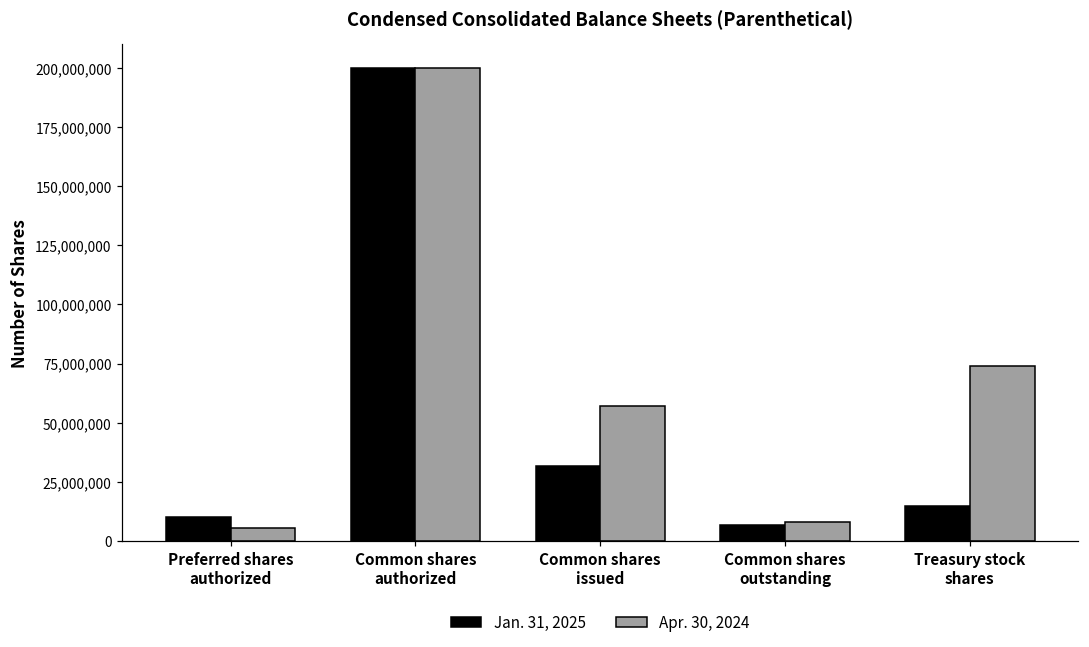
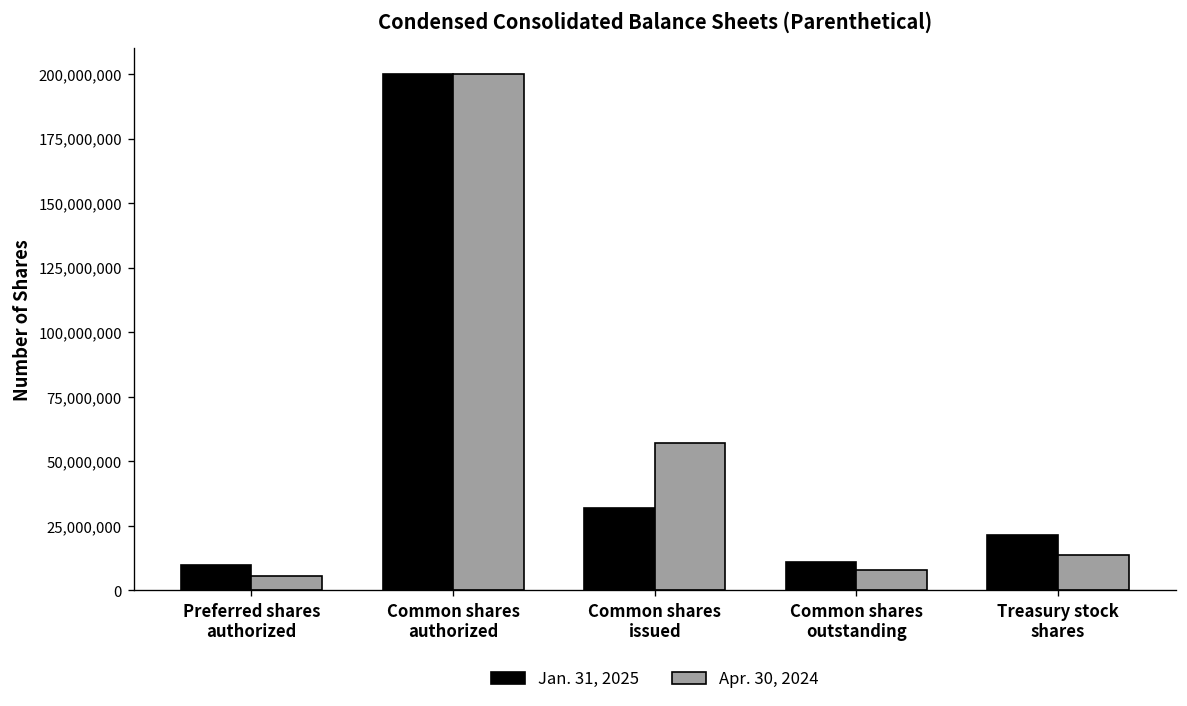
Jan. 31, 2025, Common shares outstanding: 7,000,000 -> 11,000,000
Jan. 31, 2025, Treasury stock shares: 15,000,000 -> 21,000,000
Apr. 30, 2024, Treasury stock shares: 74,000,000 -> 14,000,000
